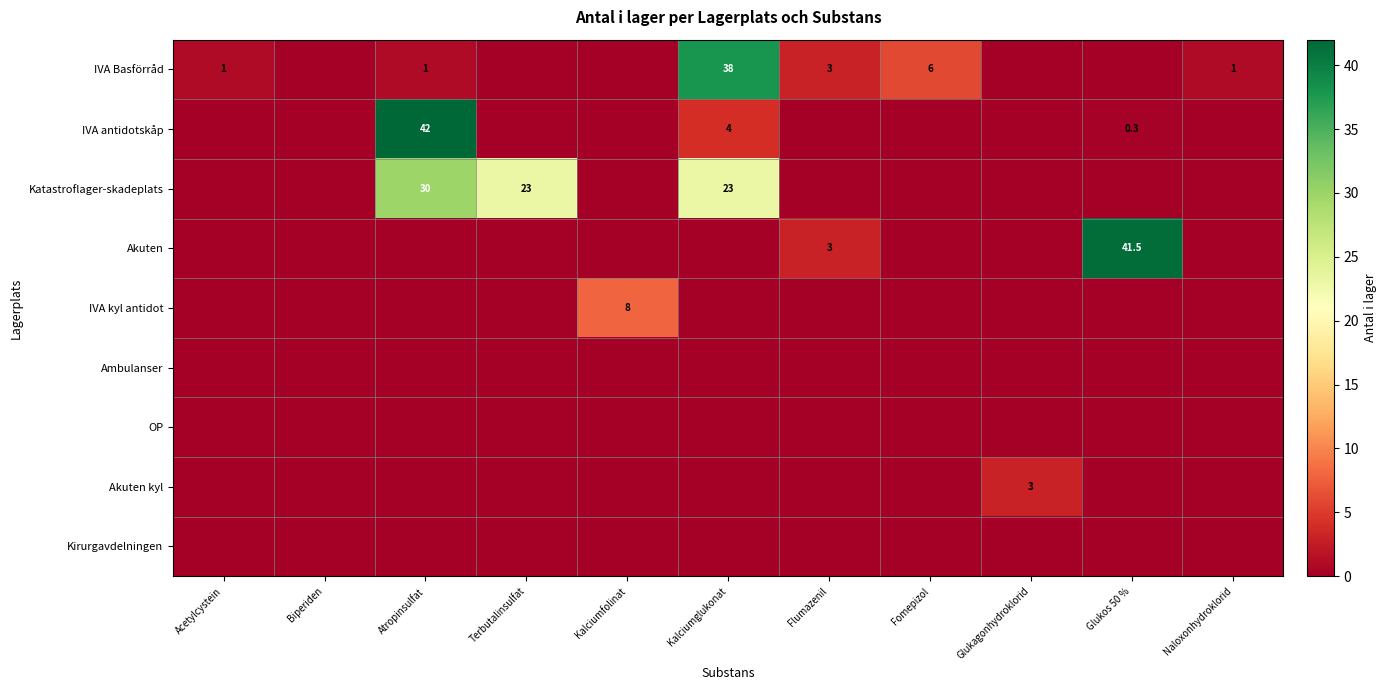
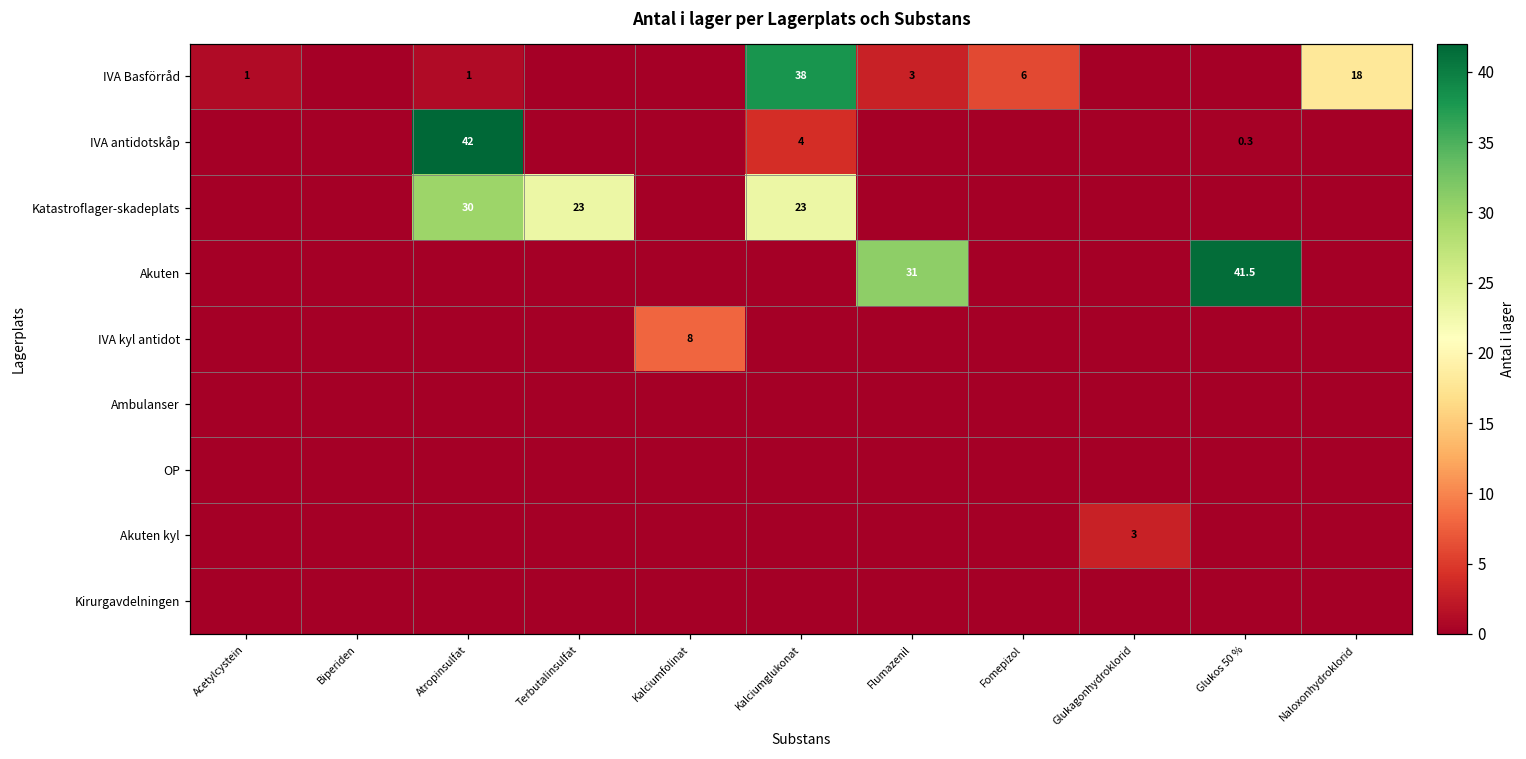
IVA Basförråd, Naloxonhydroklorid: 1 -> 18
Akuten, Flumazenil: 3 -> 31
